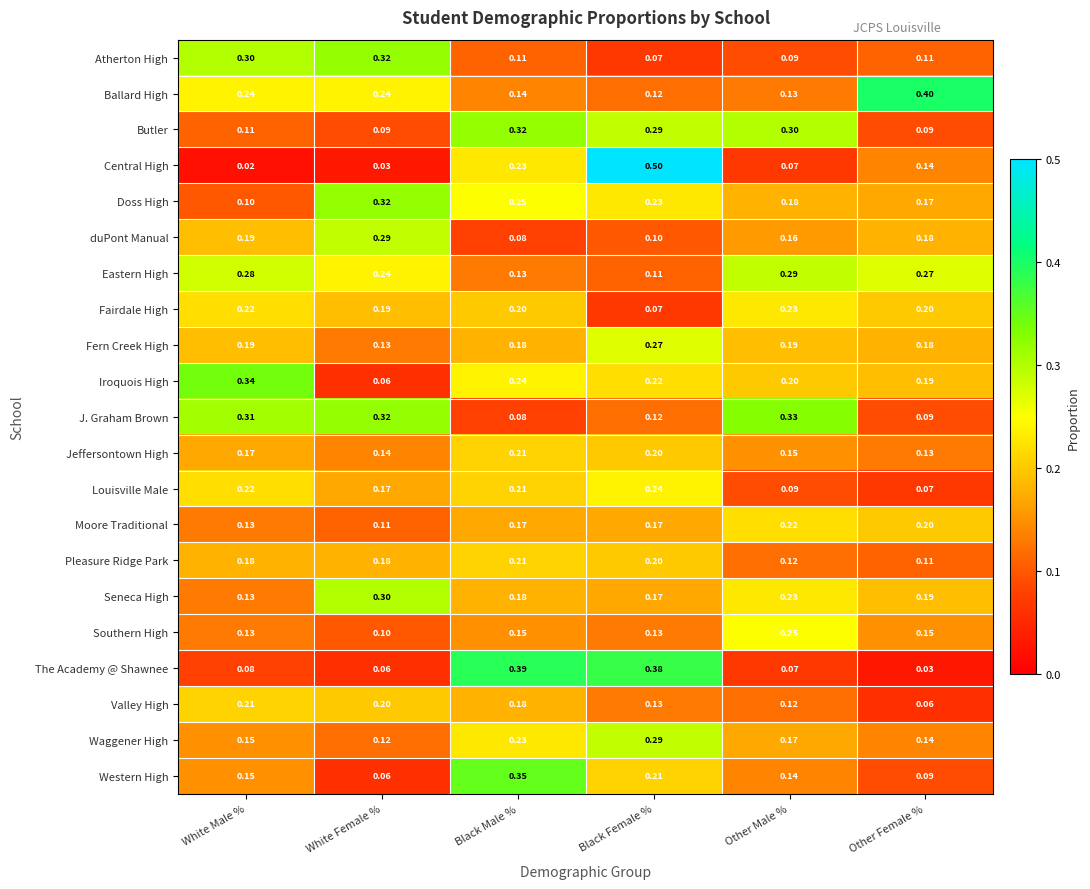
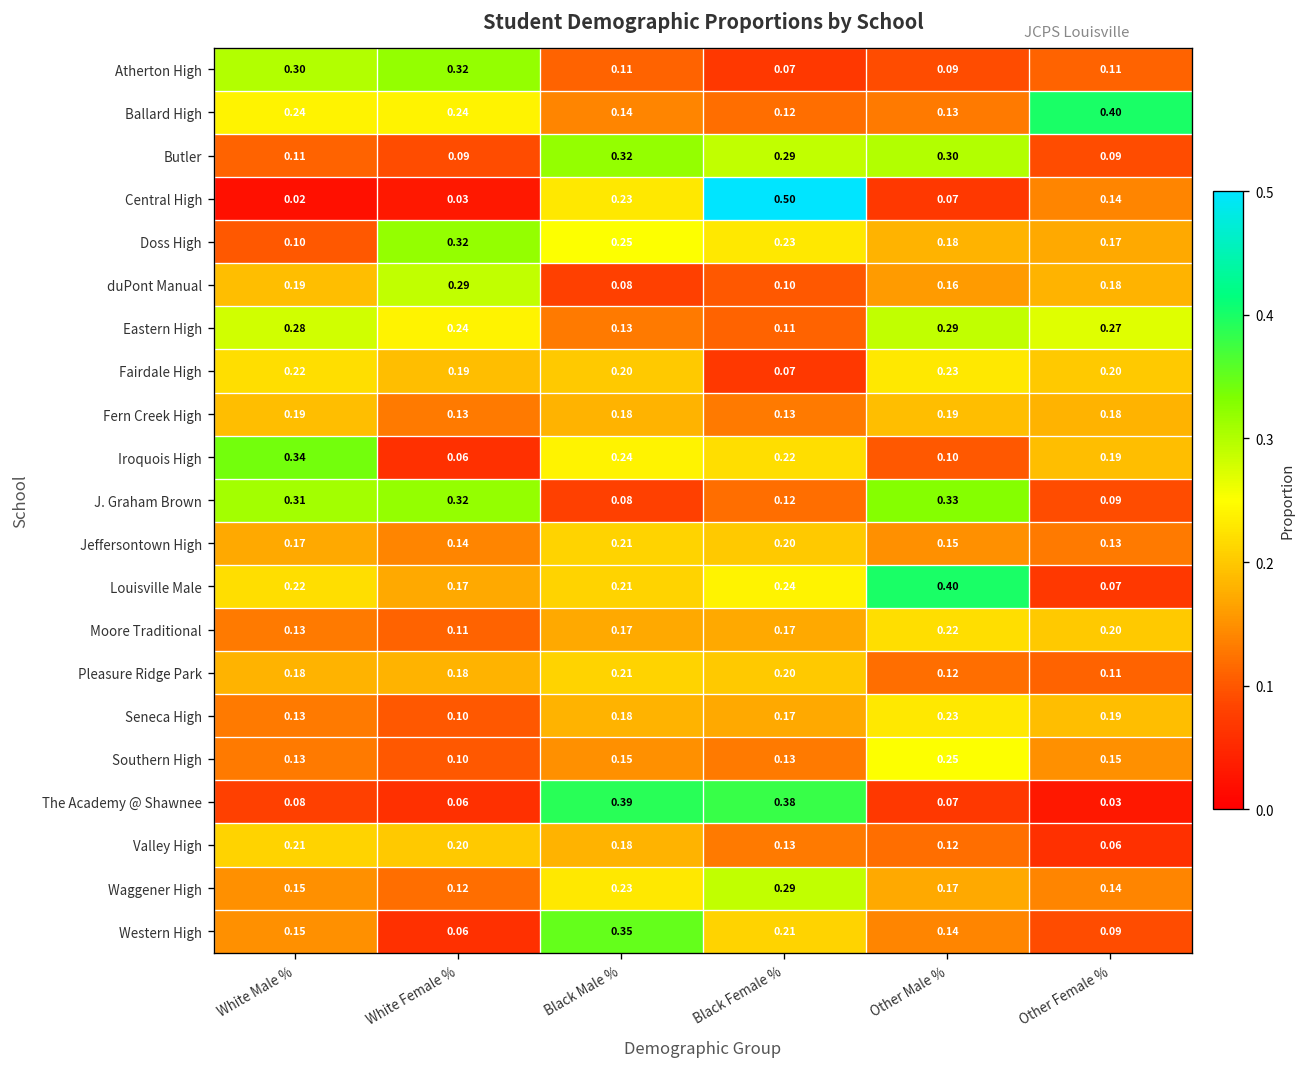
Fern Creek High, Black Female %: 0.27 -> 0.13
Iroquois High, Other Male %: 0.20 -> 0.10
Louisville Male, Other Male %: 0.09 -> 0.40
Seneca High, White Female %: 0.30 -> 0.10
